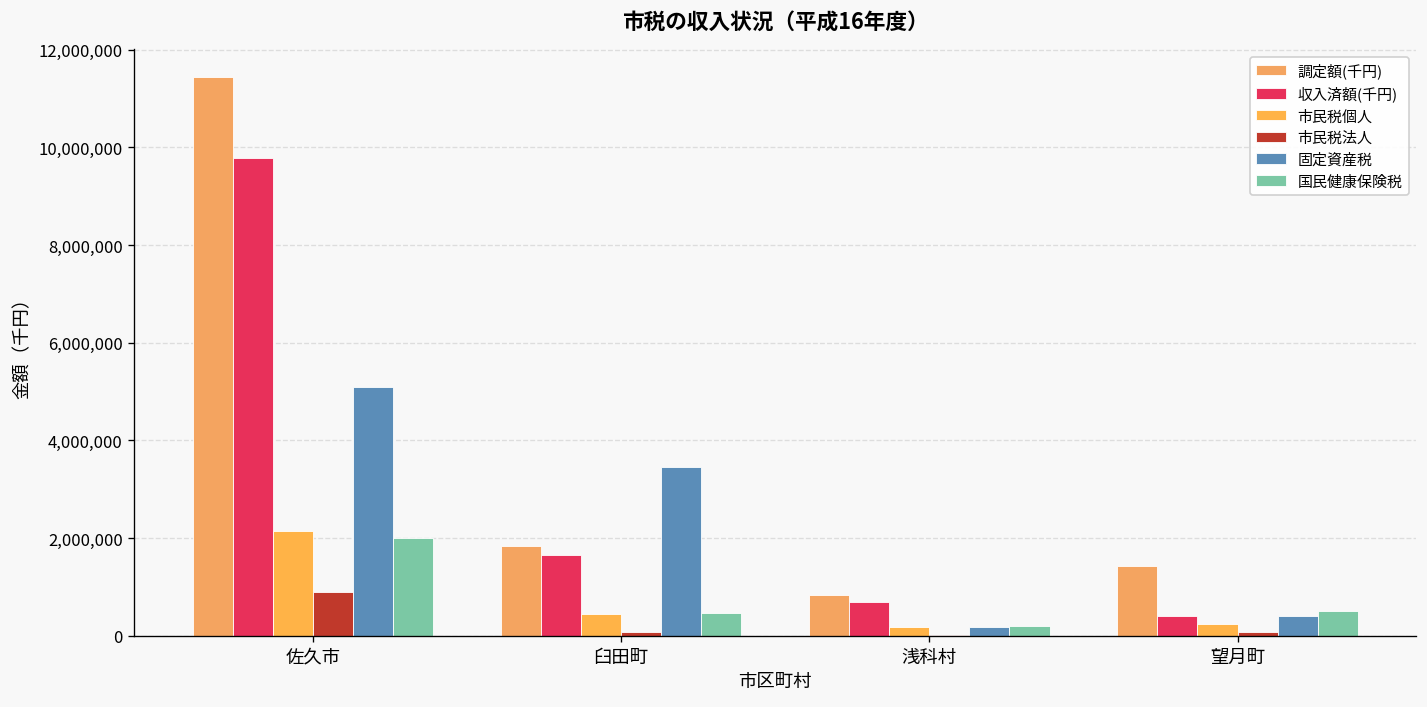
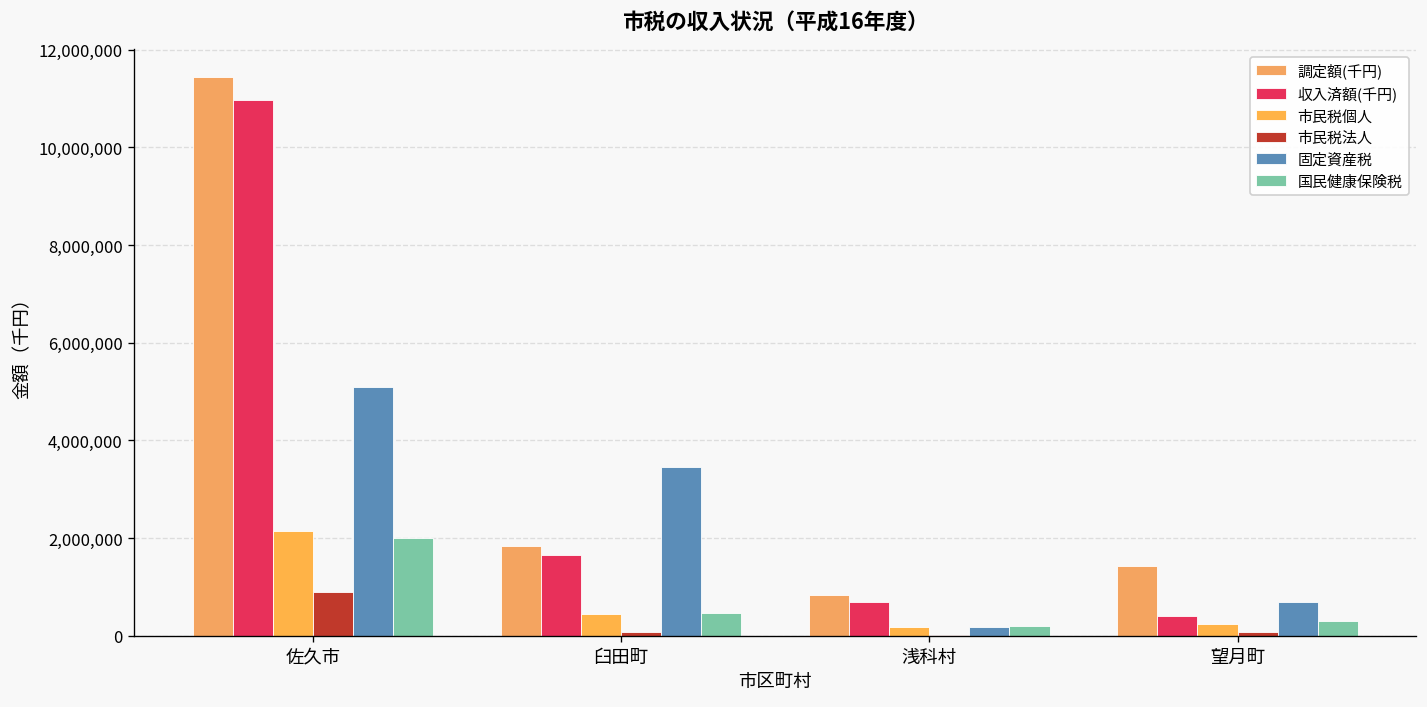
収入済額(千円), 佐久市: 9,800,000 -> 11,000,000
固定資産税, 望月町: 400,000 -> 700,000
国民健康保険税, 望月町: 500,000 -> 300,000
